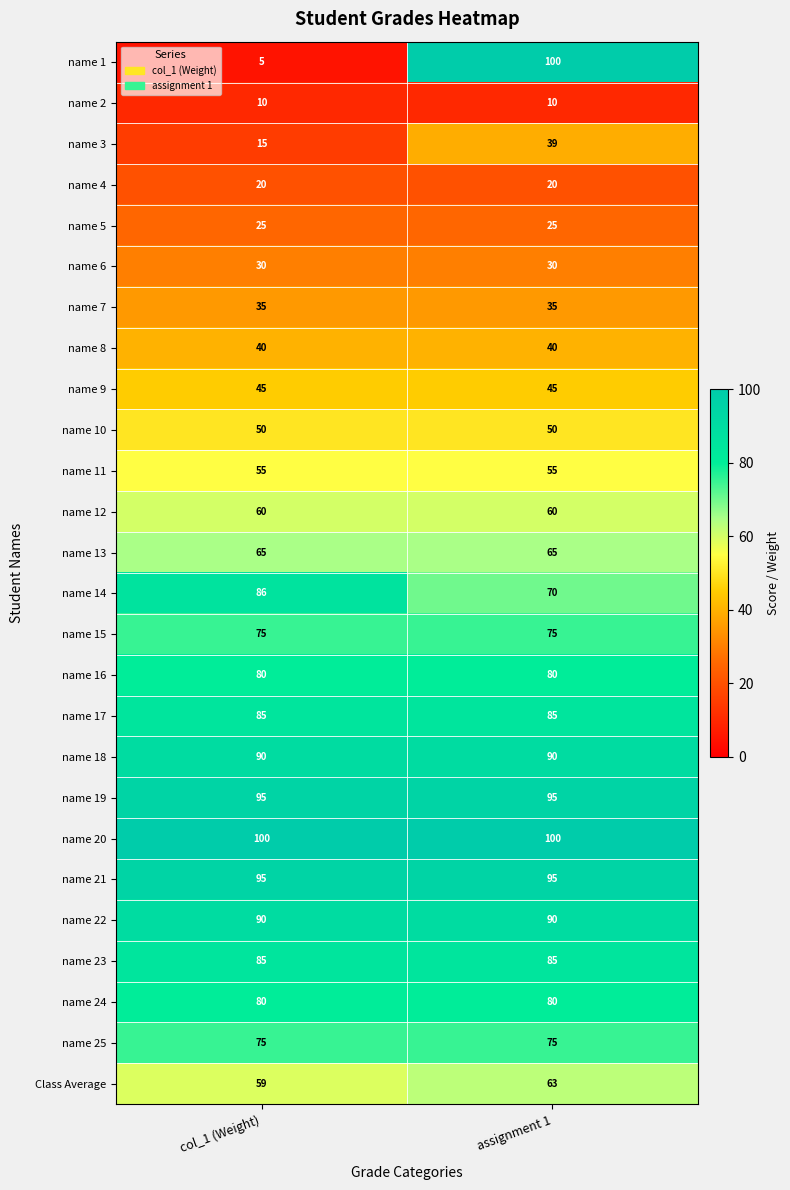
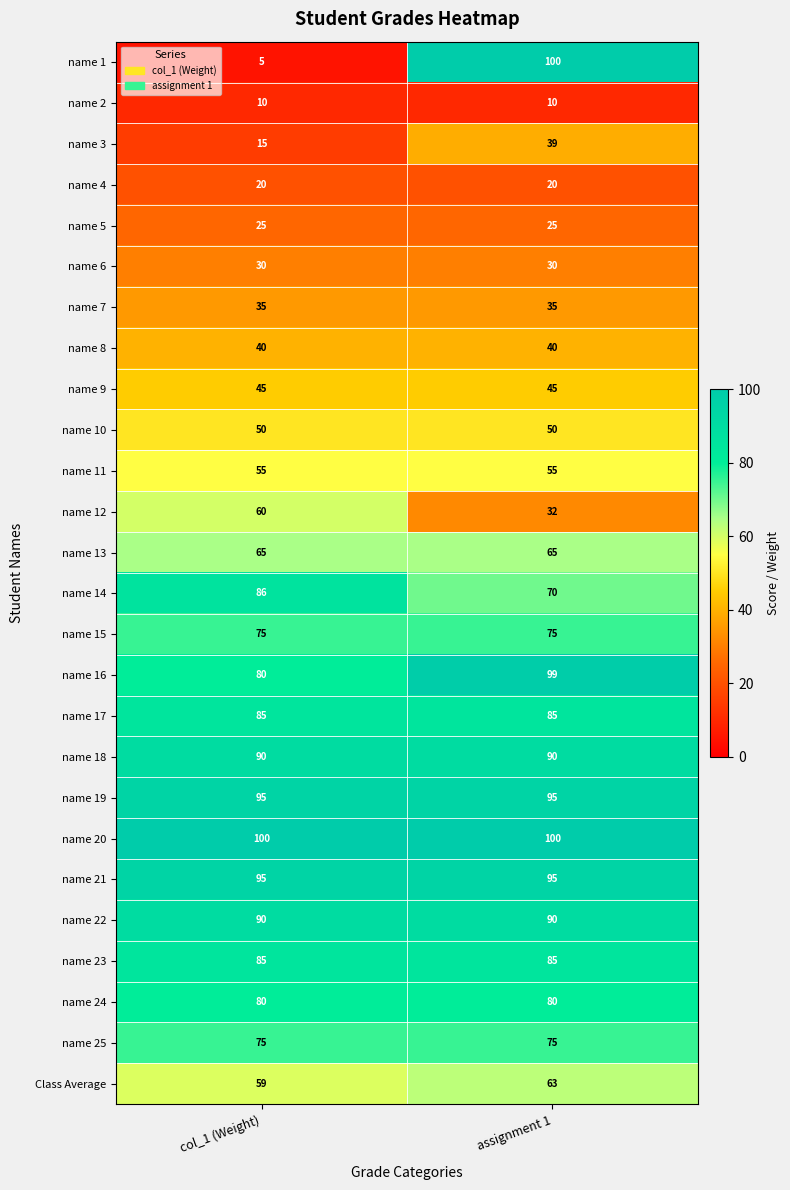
name 12, assignment 1: 60 -> 32
name 16, assignment 1: 80 -> 99
